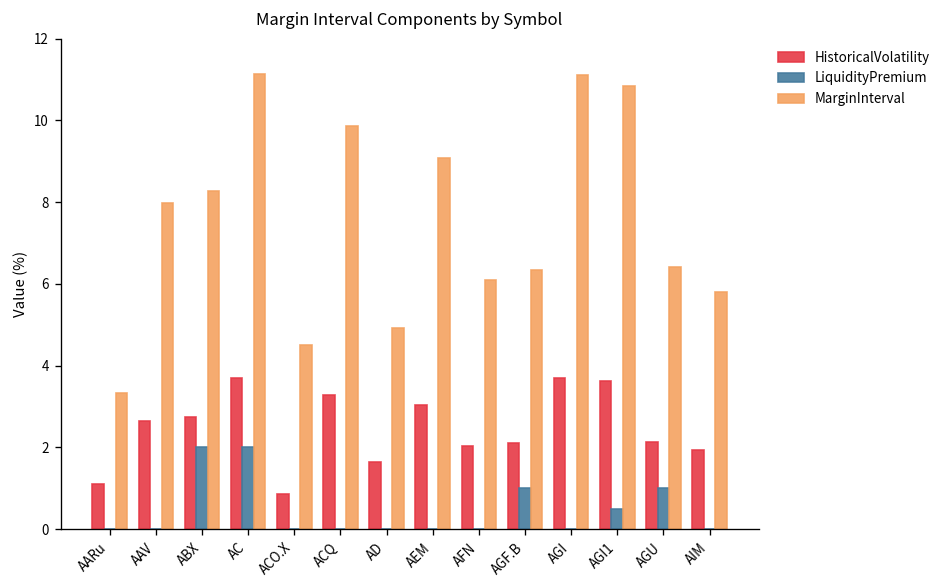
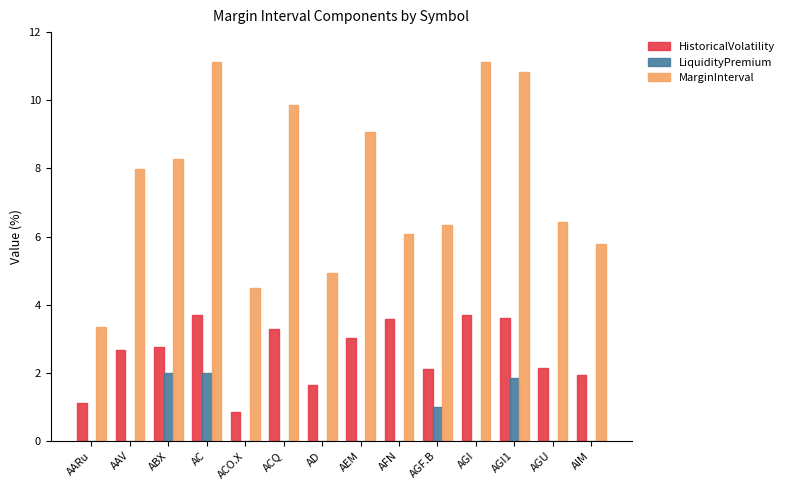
HistoricalVolatility, AFN: 2.0 -> 3.6
LiquidityPremium, AGI1: 0.5 -> 1.9
LiquidityPremium, AGU: 1 -> 0
